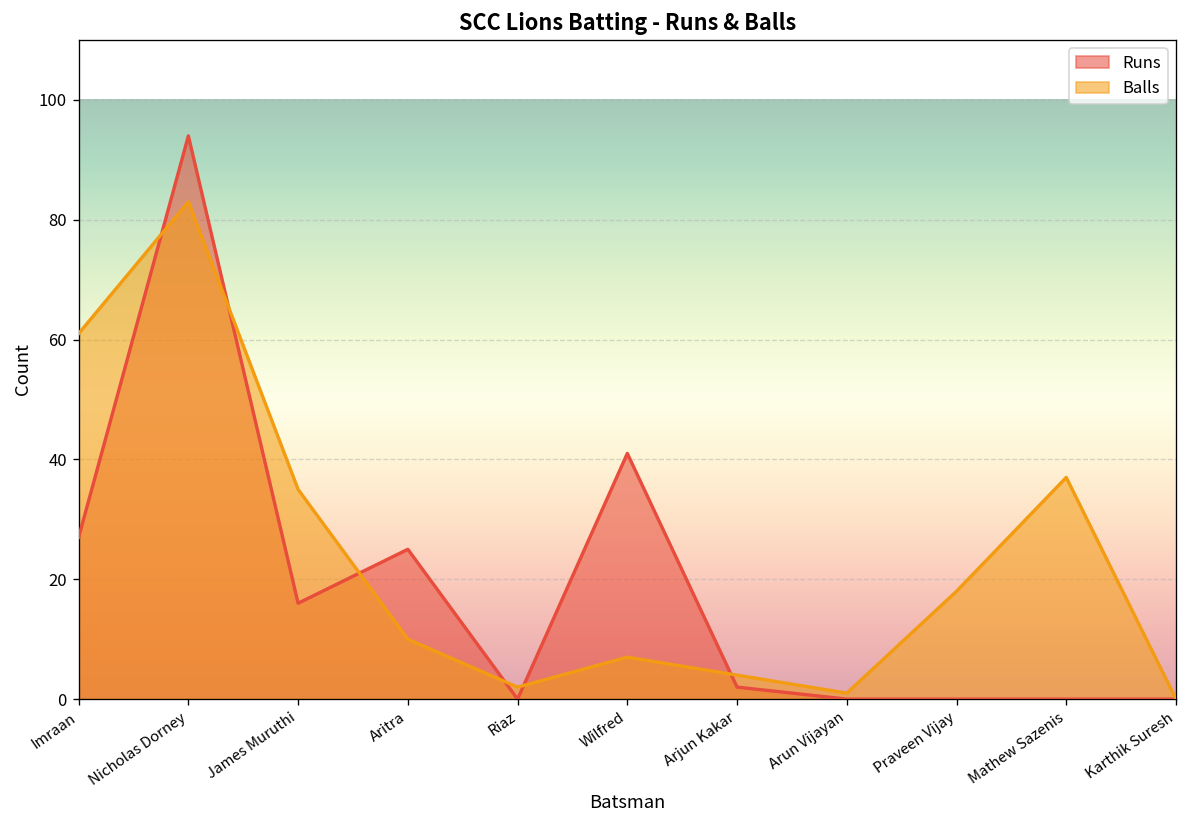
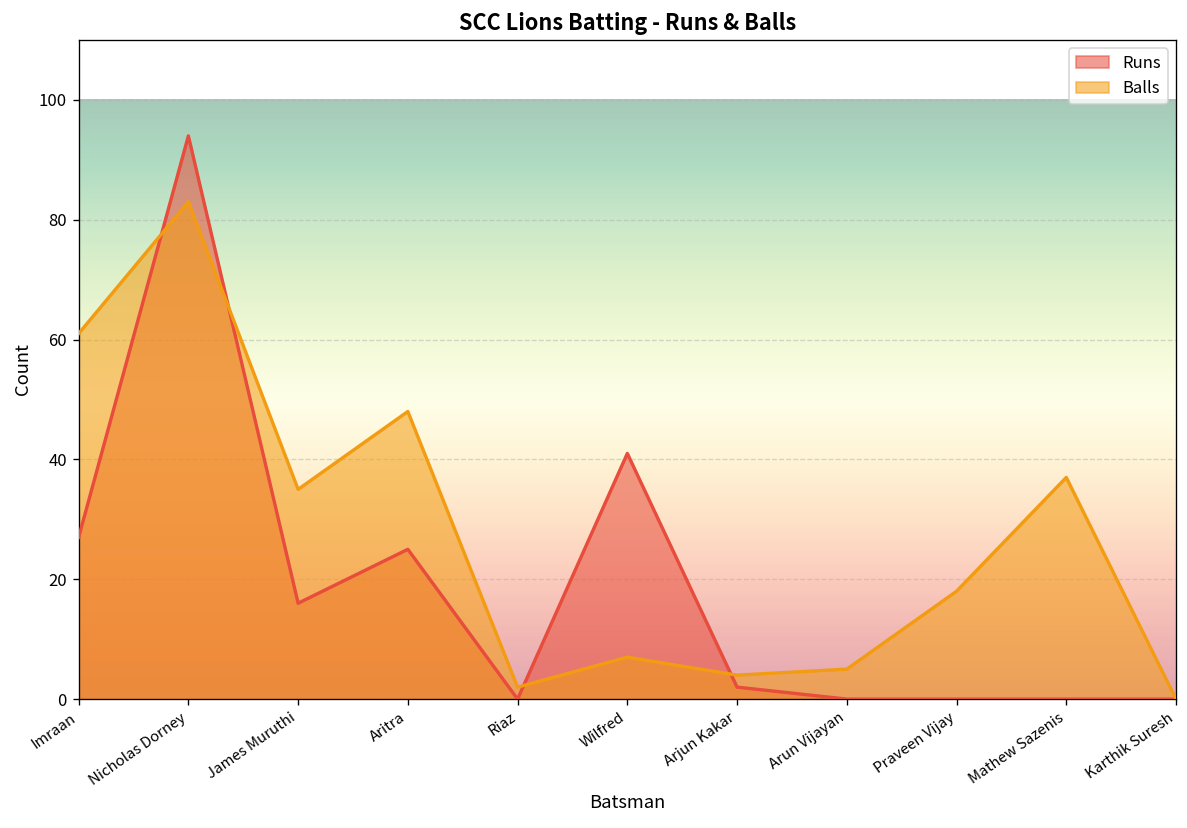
Balls, Aritra: 10 -> 48
Balls, Arun Vijayan: 1 -> 5
